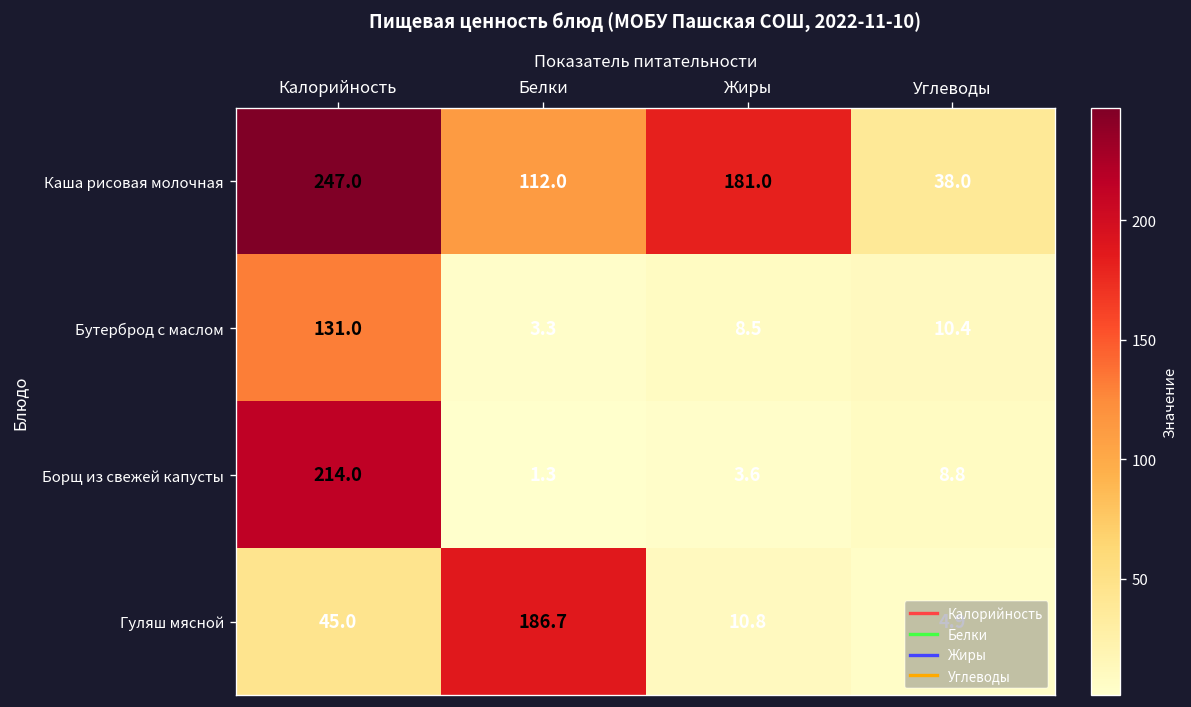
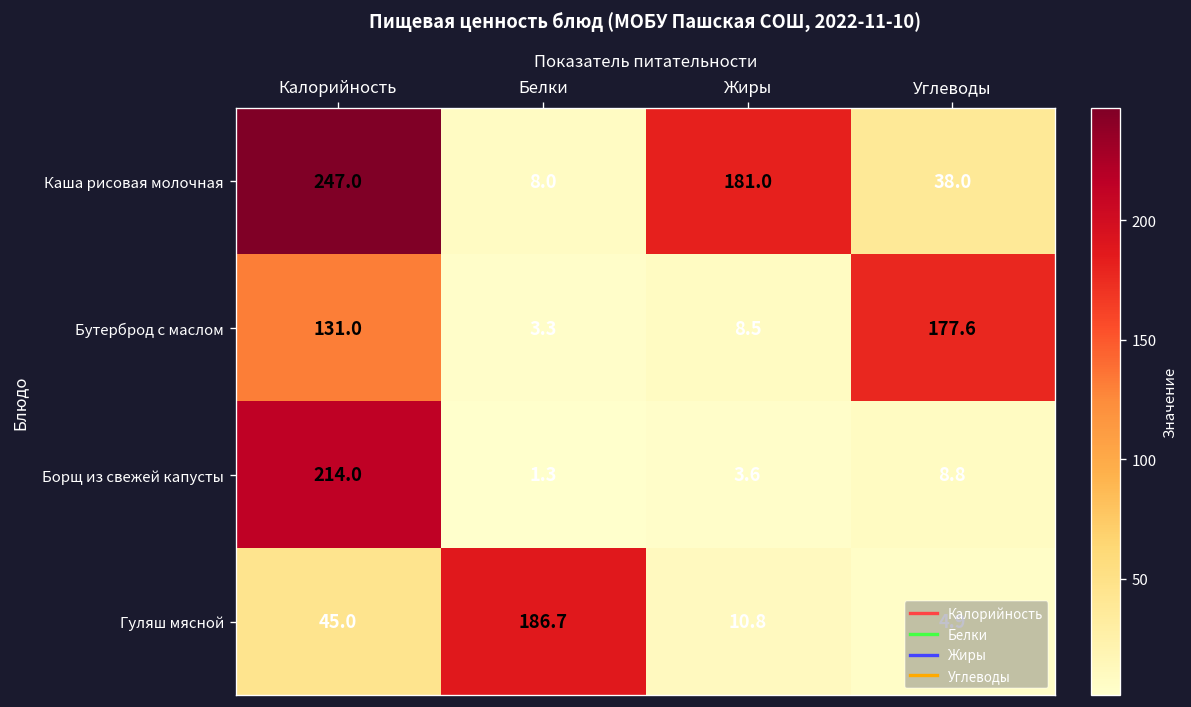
Каша рисовая молочная, Белки: 112.0 -> 8.0
Бутерброд с маслом, Углеводы: 10.4 -> 177.6
